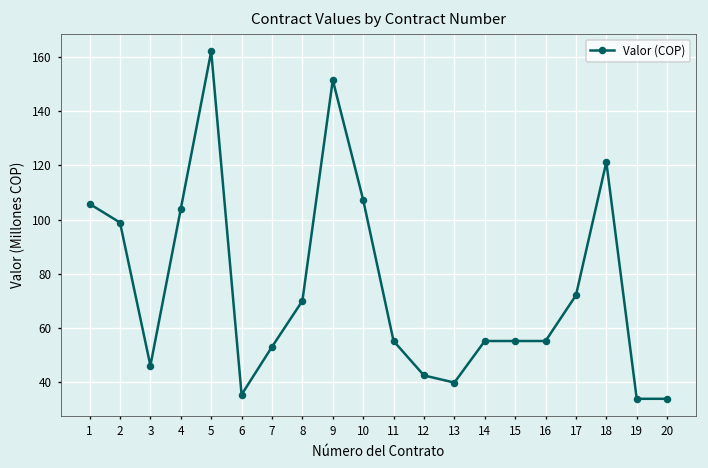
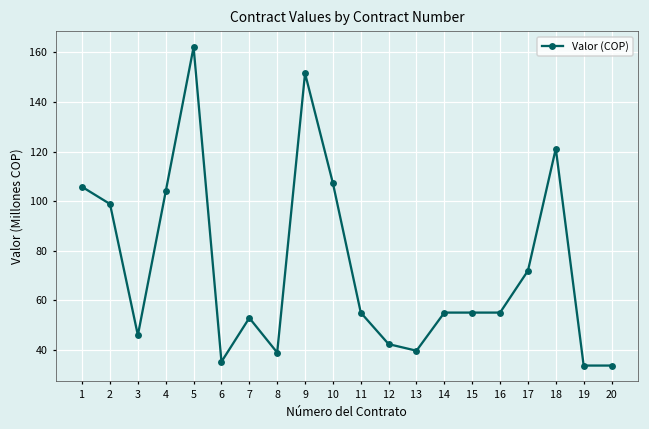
8: 70 -> 39
